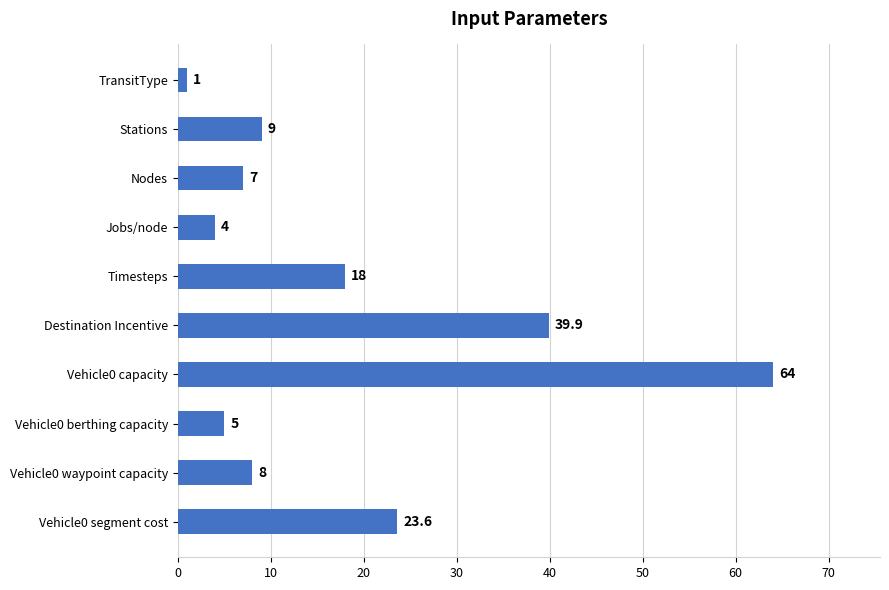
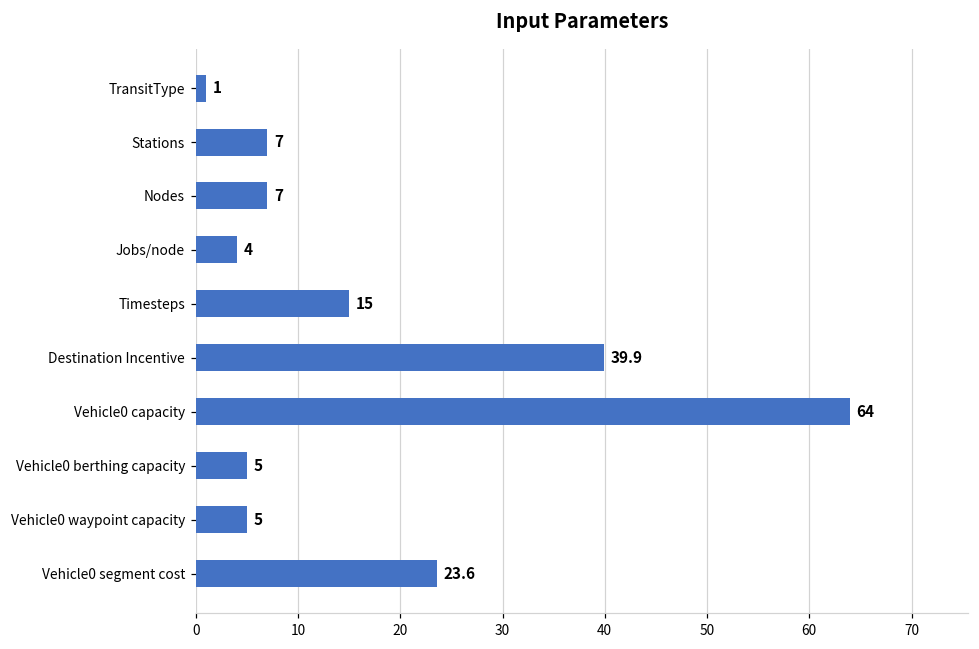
Stations: 9 -> 7
Timesteps: 18 -> 15
Vehicle0 waypoint capacity: 8 -> 5
